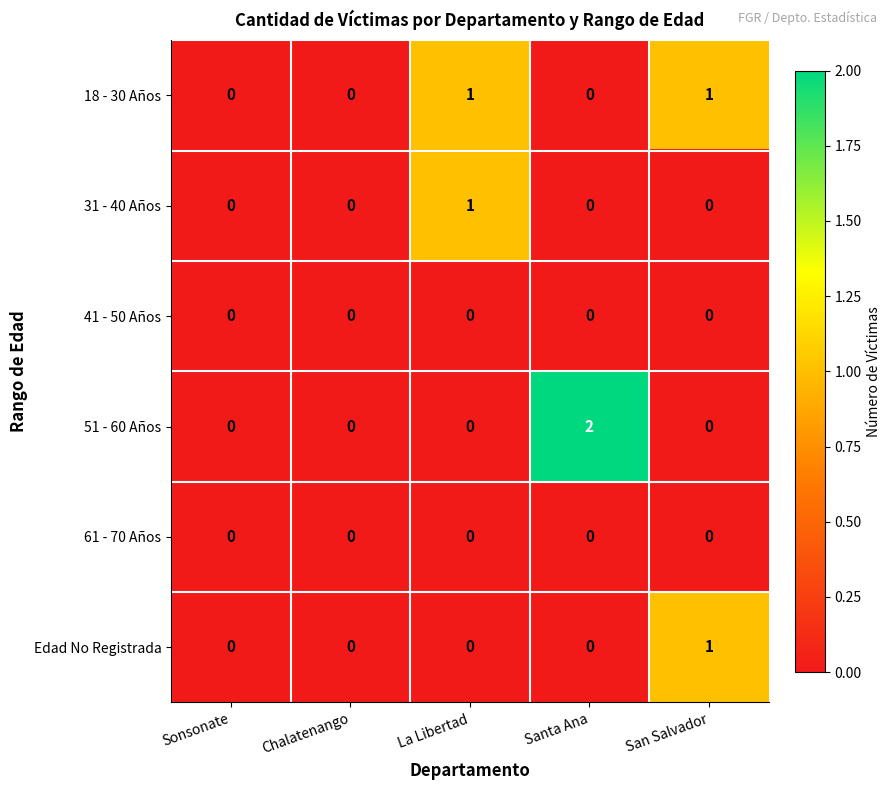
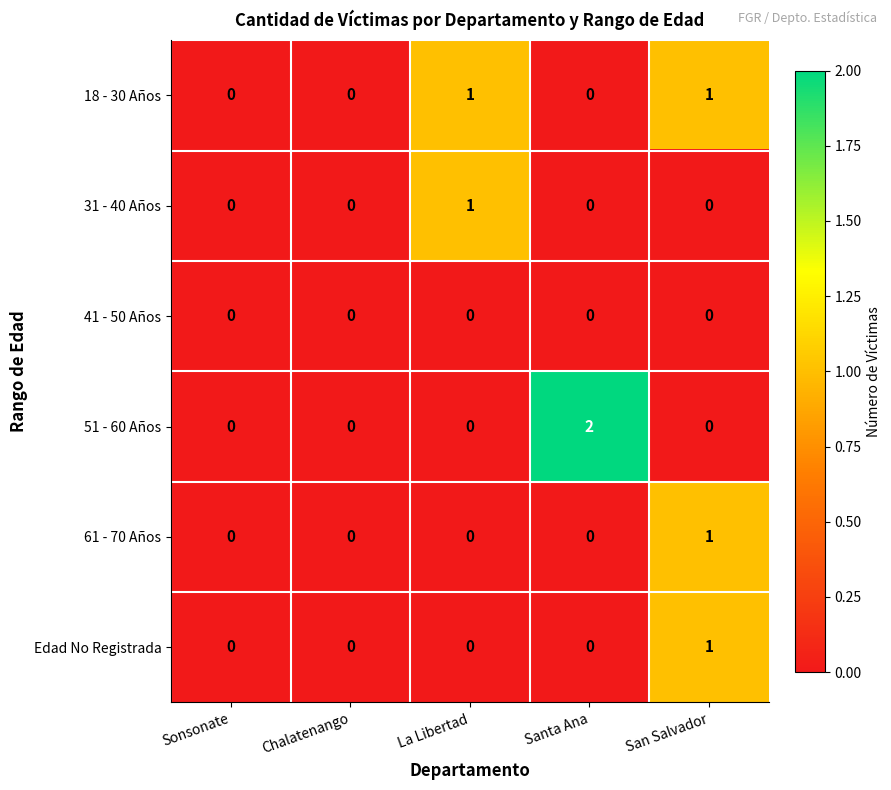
61 - 70 Años, San Salvador: 0 -> 1
